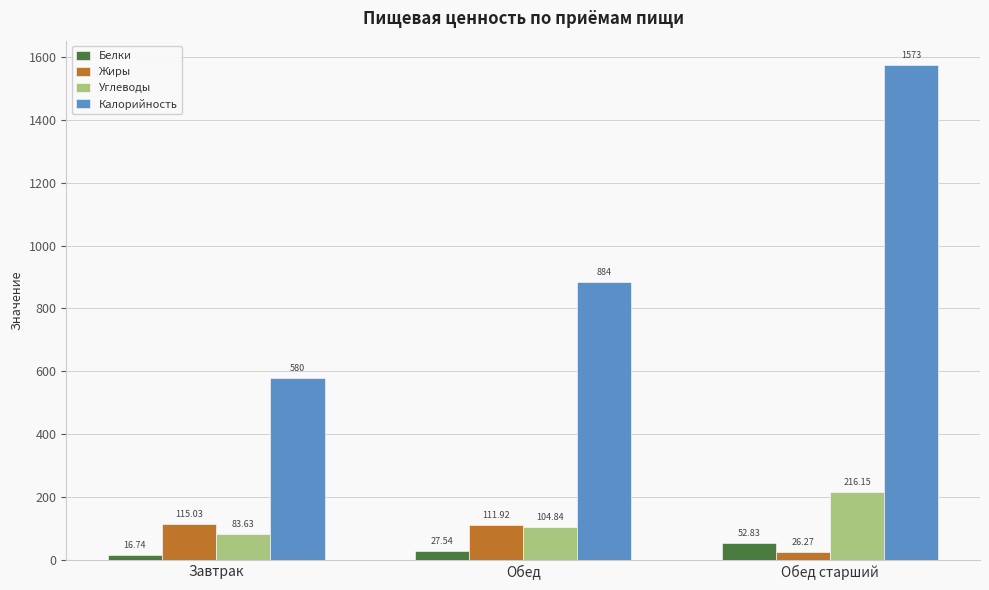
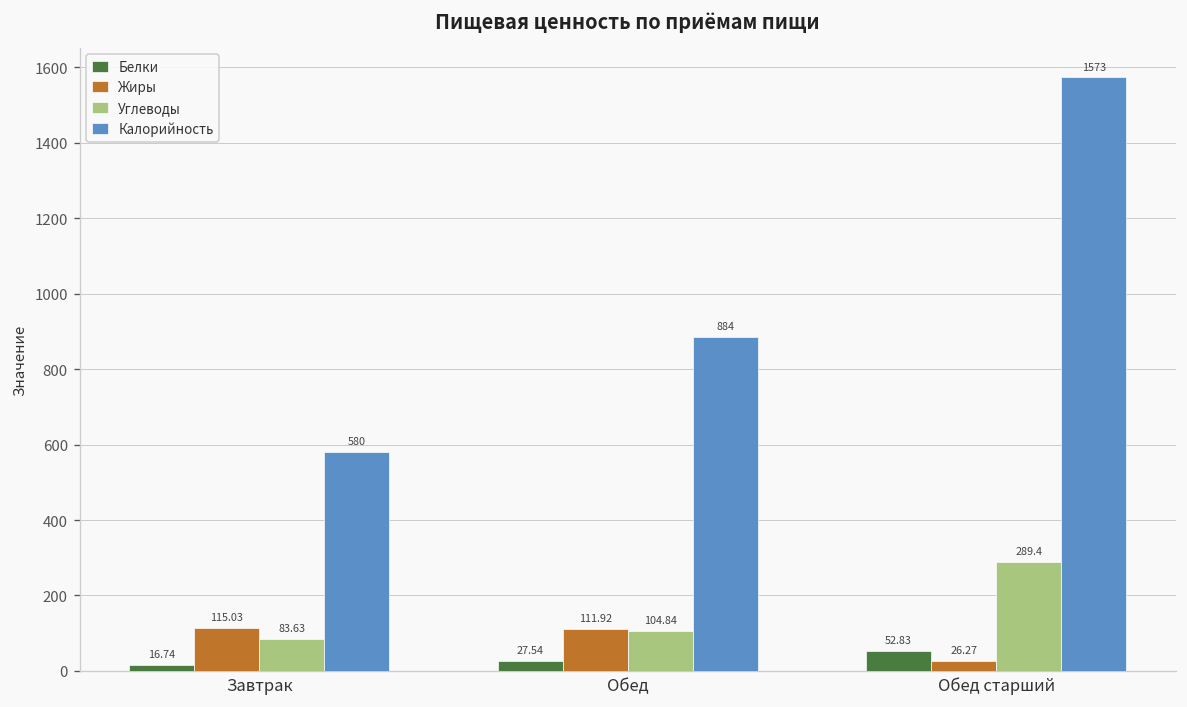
Углеводы, Обед старший: 216.15 -> 289.4
